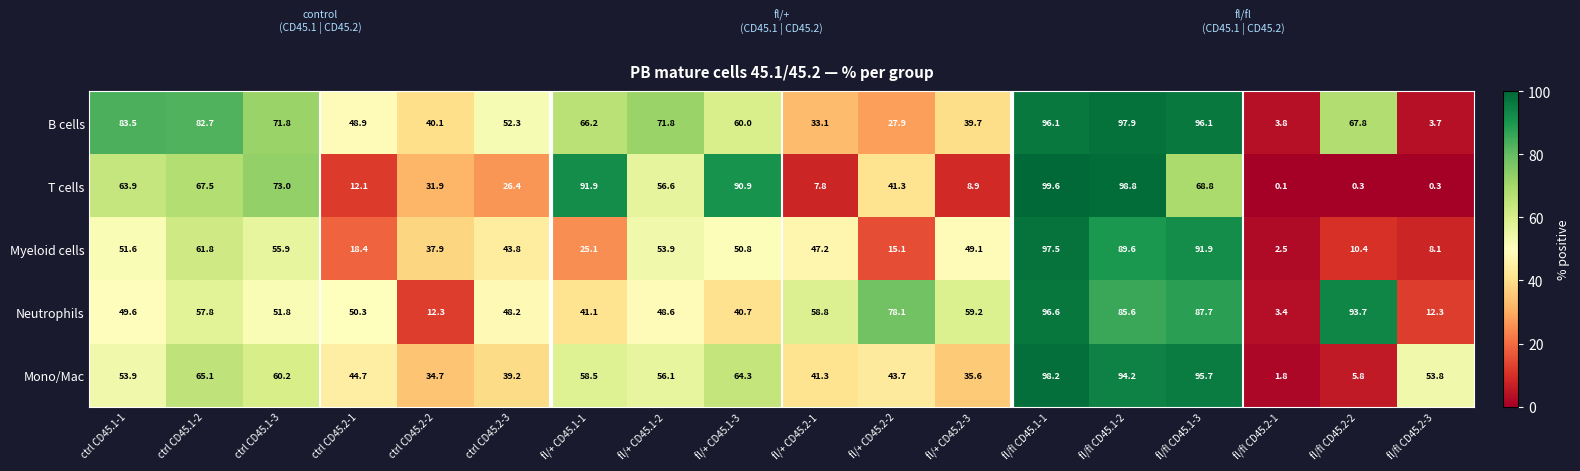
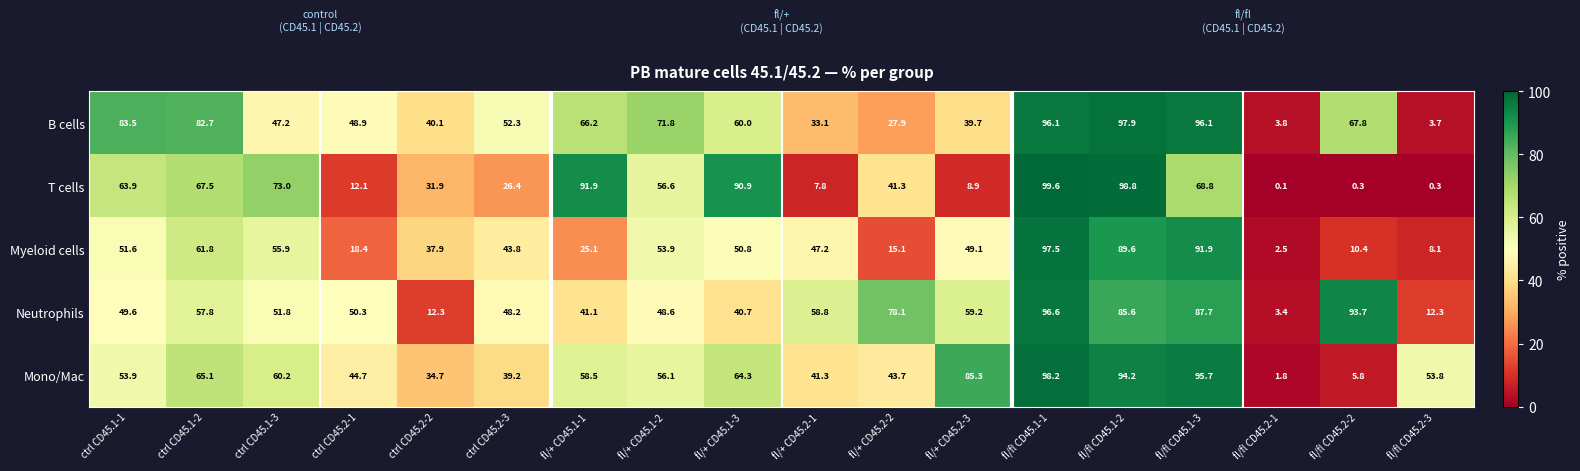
B cells, ctrl CD45.1-3: 71.8 -> 47.2
Mono/Mac, fl/+ CD45.2-3: 35.6 -> 85.3
